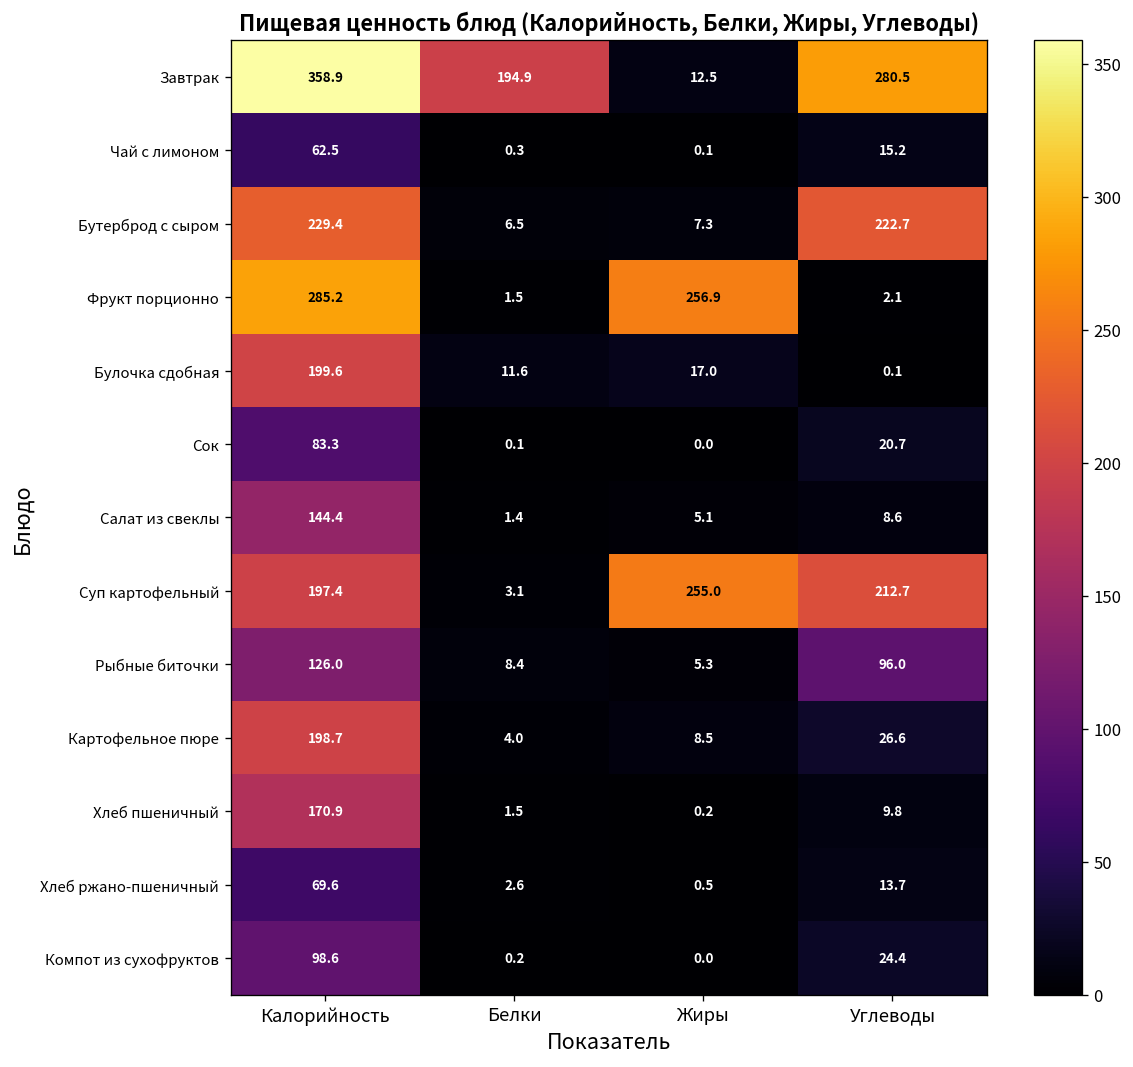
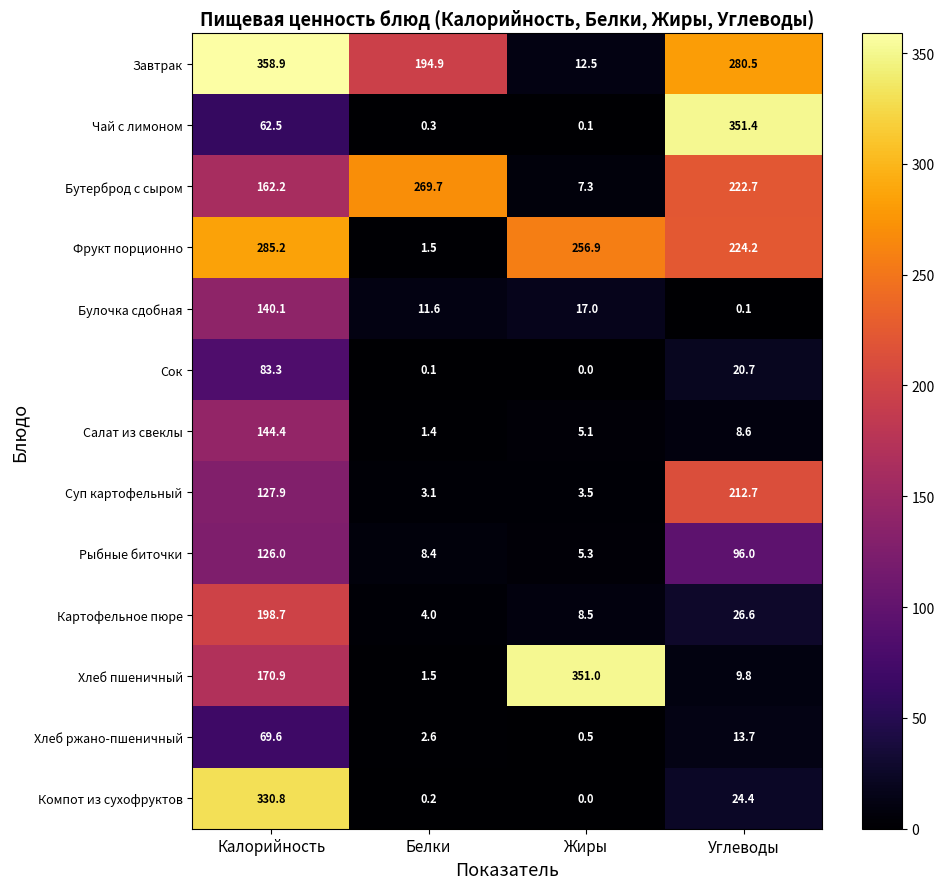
Чай с лимоном, Углеводы: 15.2 -> 351.4
Бутерброд с сыром, Калорийность: 229.4 -> 162.2
Бутерброд с сыром, Белки: 6.5 -> 269.7
Фрукт порционно, Углеводы: 2.1 -> 224.2
Булочка сдобная, Калорийность: 199.6 -> 140.1
Суп картофельный, Калорийность: 197.4 -> 127.9
Суп картофельный, Жиры: 255.0 -> 3.5
Хлеб пшеничный, Жиры: 0.2 -> 351.0
Компот из сухофруктов, Калорийность: 98.6 -> 330.8
